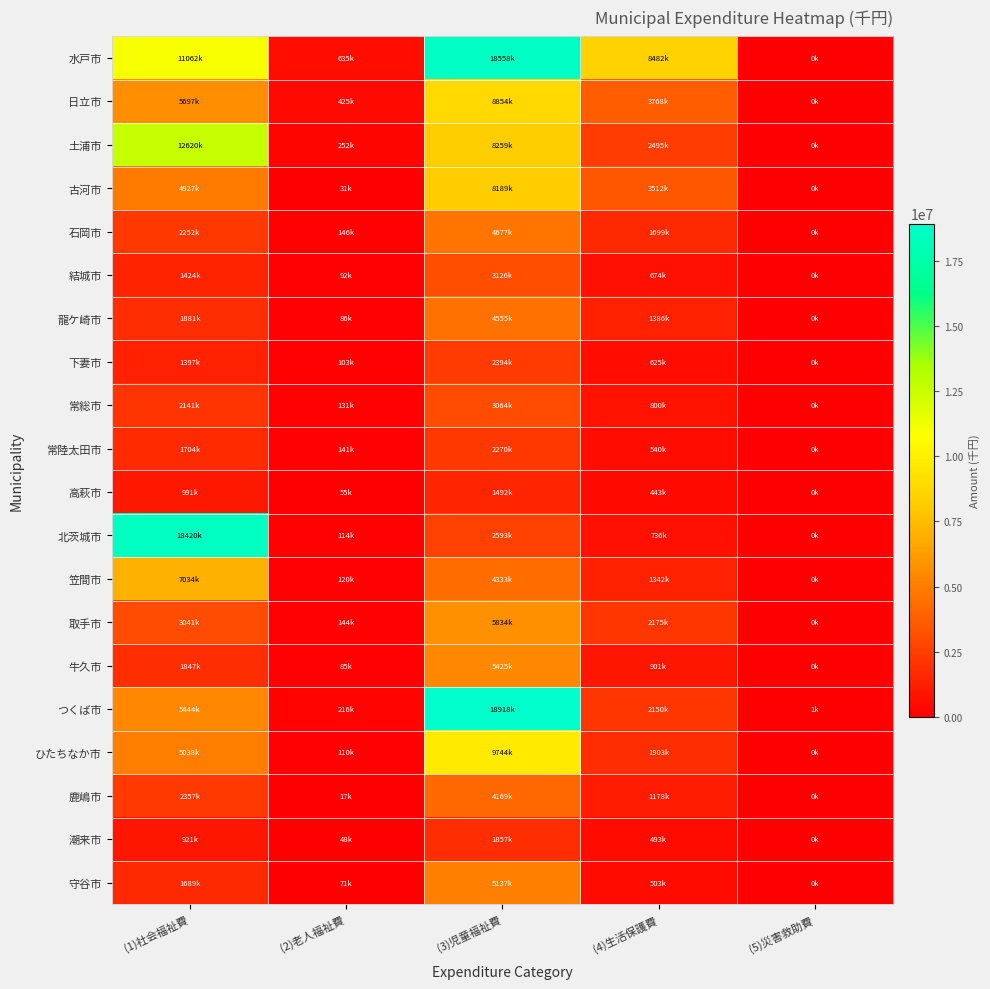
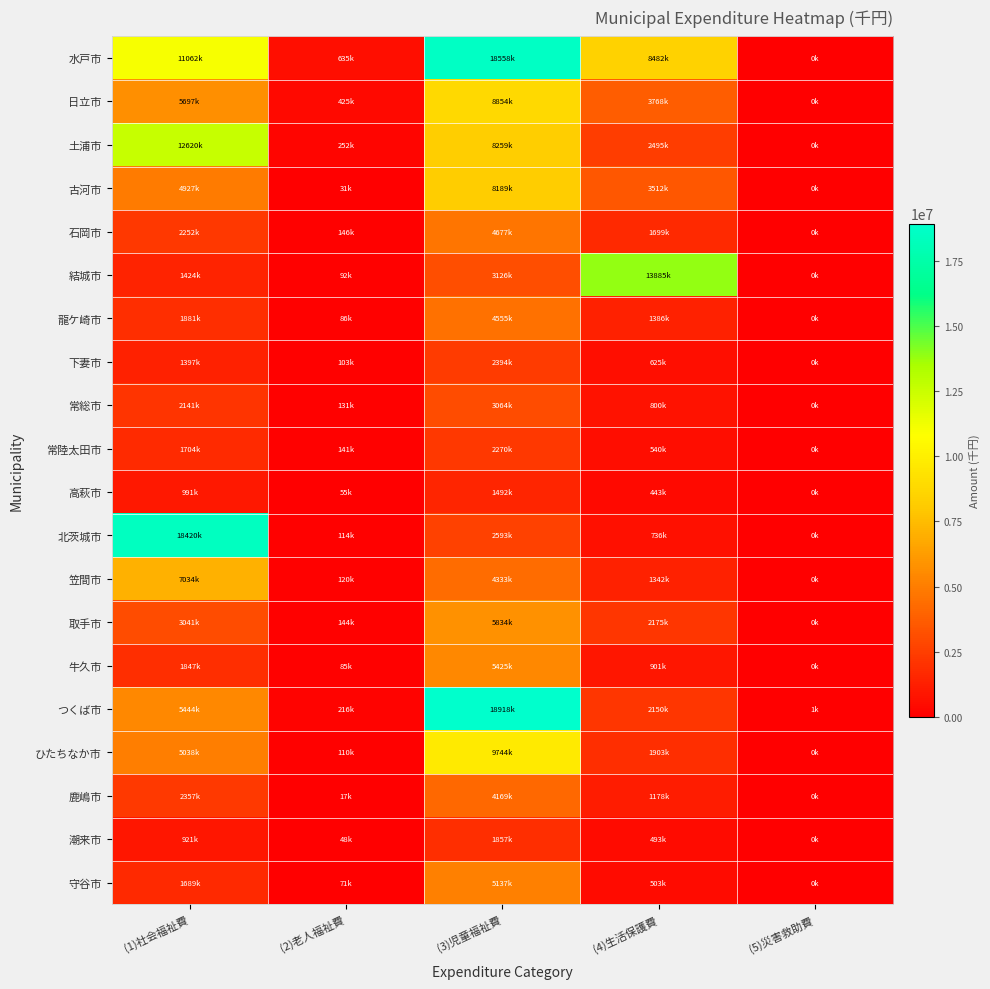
結城市, (4)生活保護費: 674k -> 13885k
